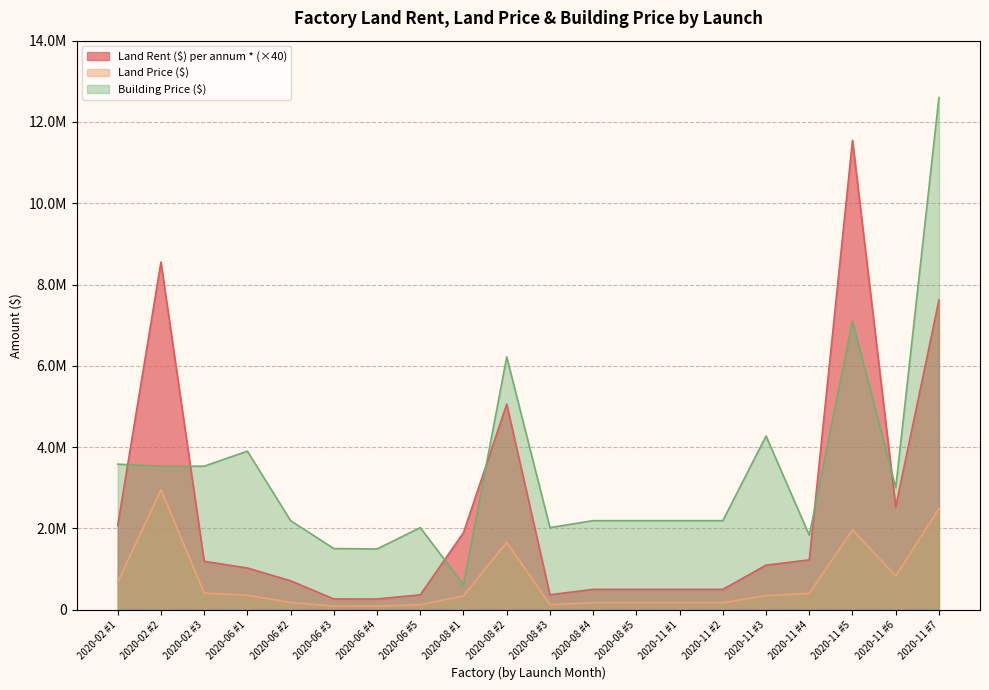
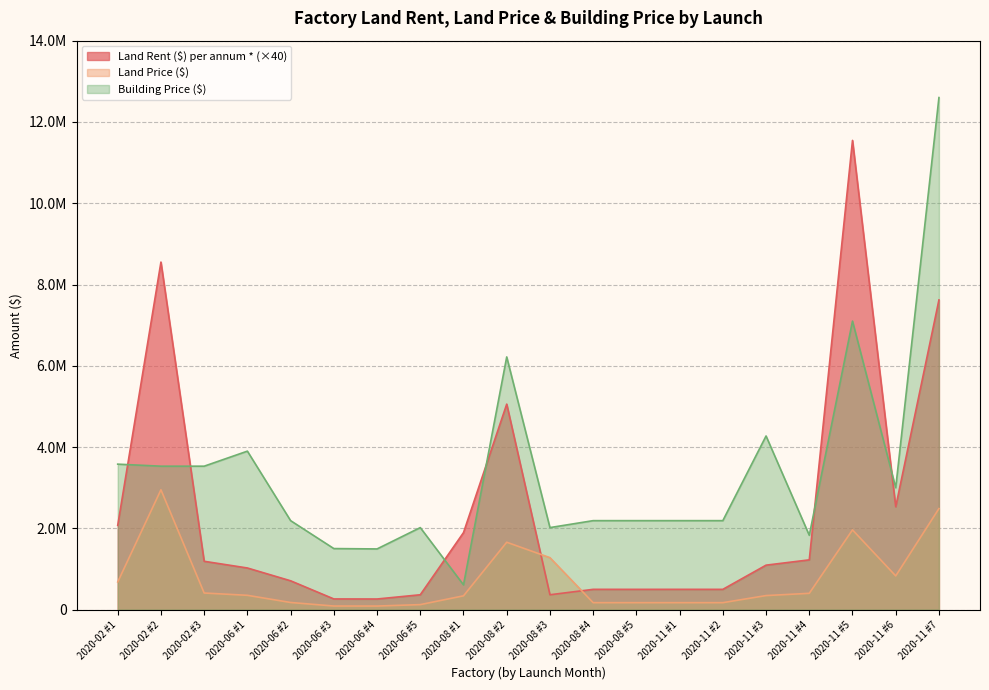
Land Price ($), 2020-08 #3: 100000 -> 1300000
